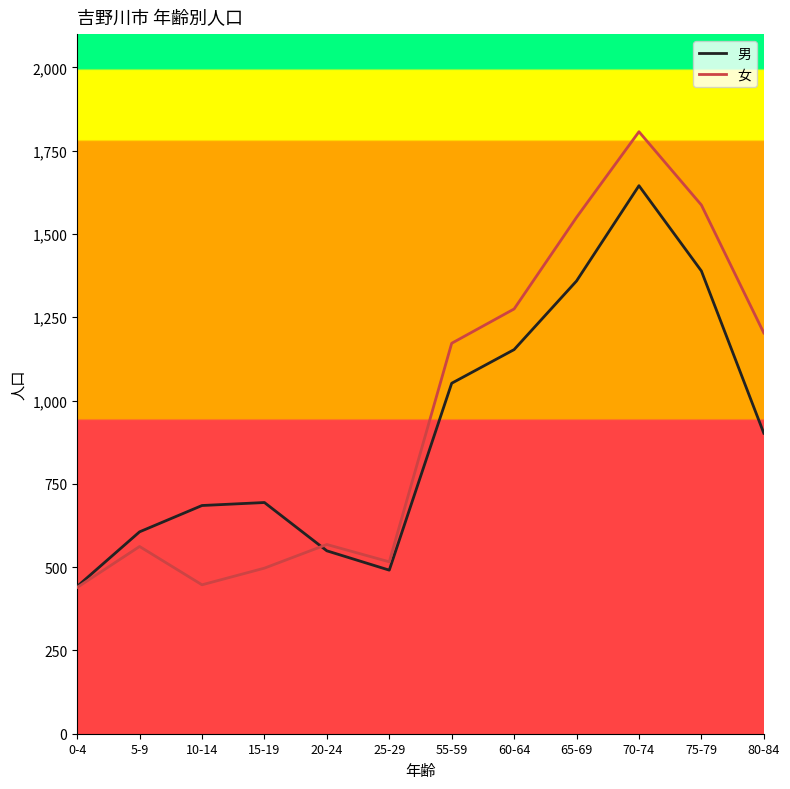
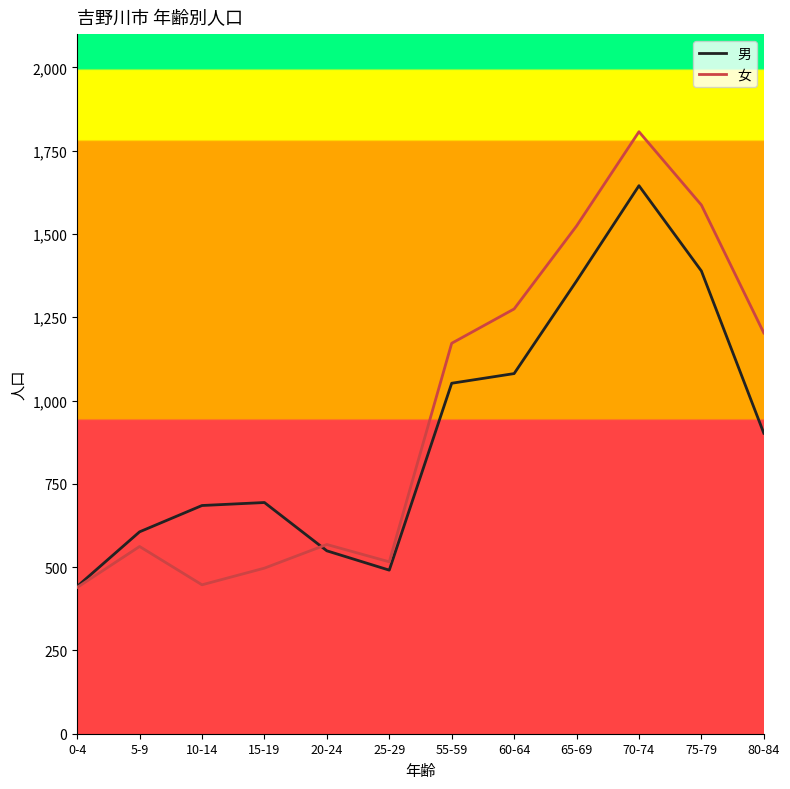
男, 60-64: 1,150 -> 1,080
女, 65-69: 1,550 -> 1,520
